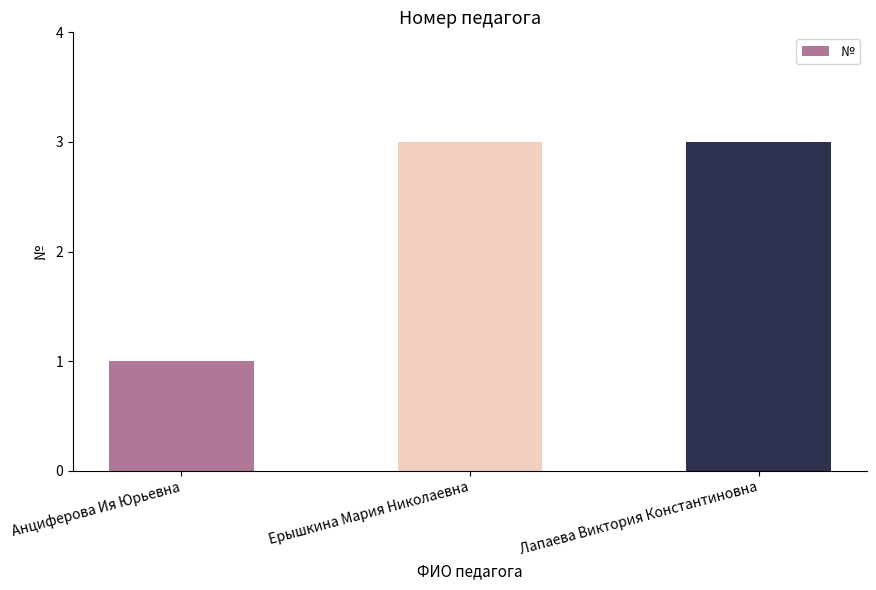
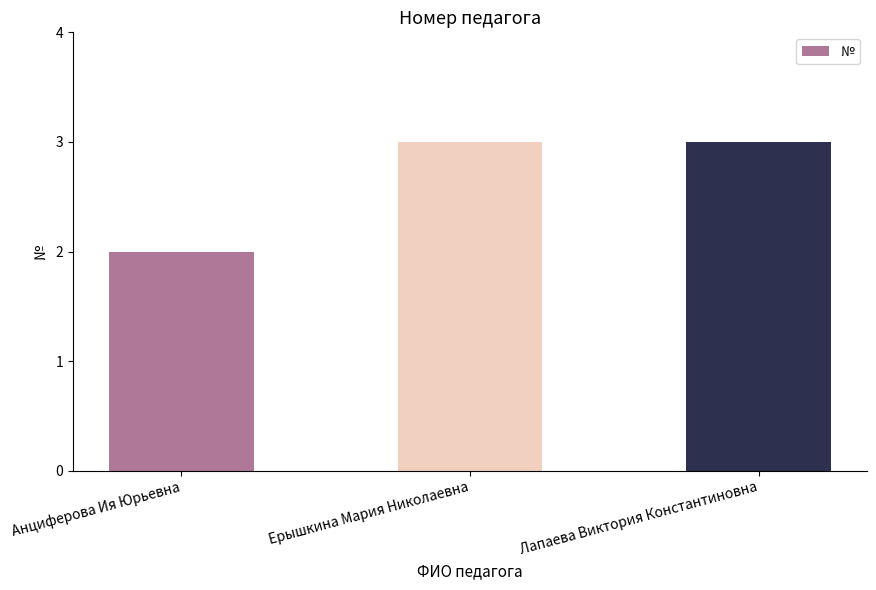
Анциферова Ия Юрьевна: 1 -> 2
